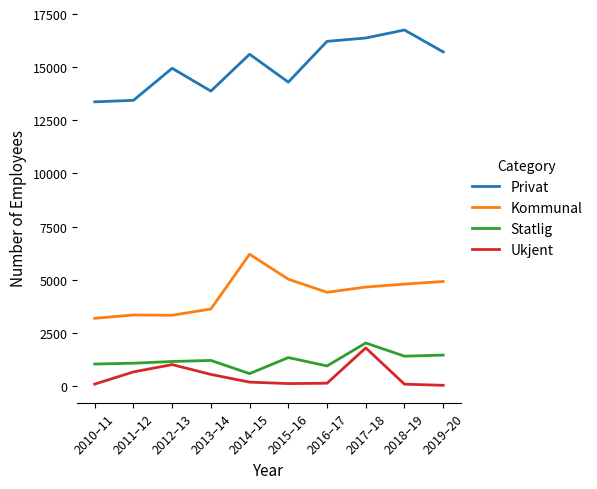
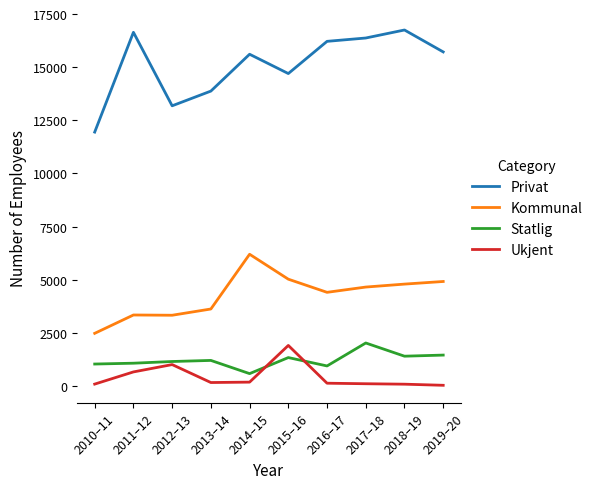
Privat, 2010–11: 13400 -> 11900
Kommunal, 2010–11: 3200 -> 2500
Privat, 2011–12: 13400 -> 16600
Privat, 2012–13: 14900 -> 13200
Ukjent, 2013–14: 500 -> 200
Privat, 2015–16: 14300 -> 14700
Ukjent, 2015–16: 100 -> 1900
Ukjent, 2017–18: 1800 -> 100
